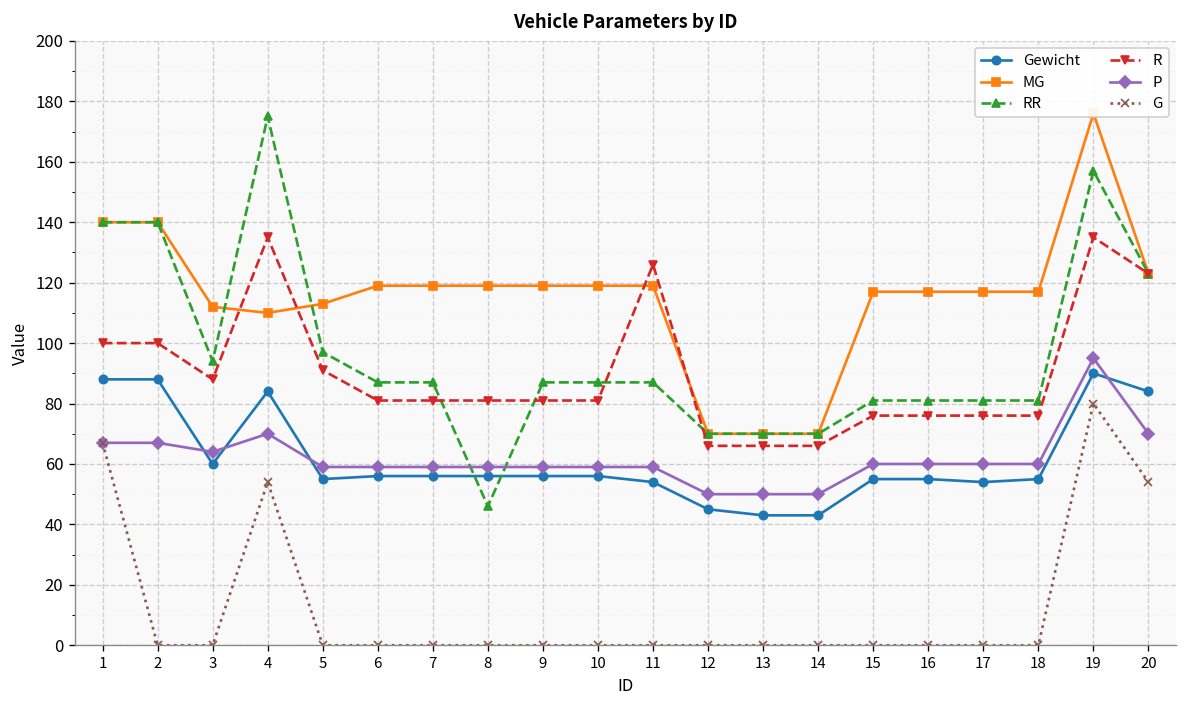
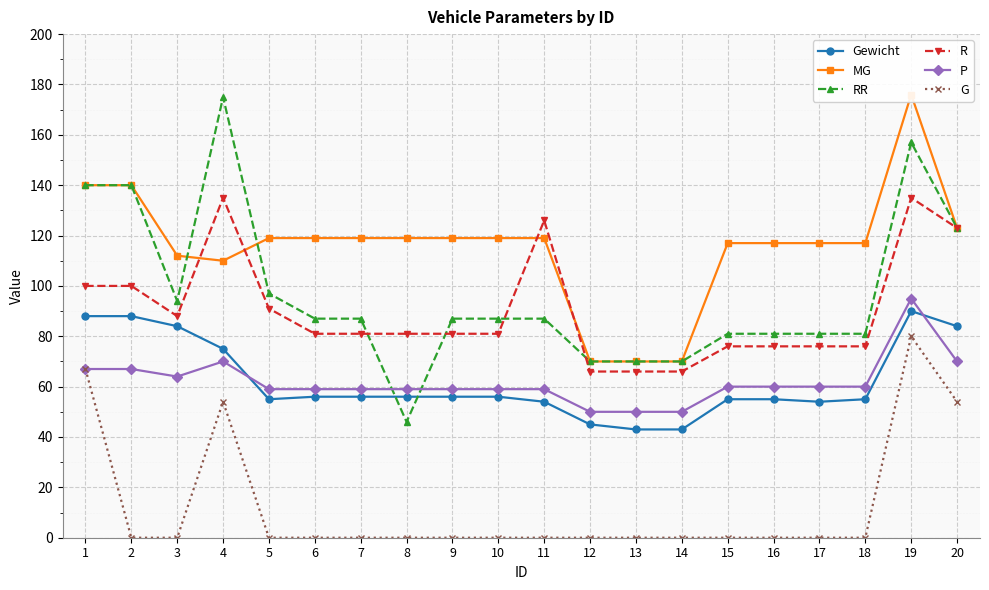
Gewicht, 3: 60 -> 84
Gewicht, 4: 84 -> 75
MG, 5: 113 -> 119
